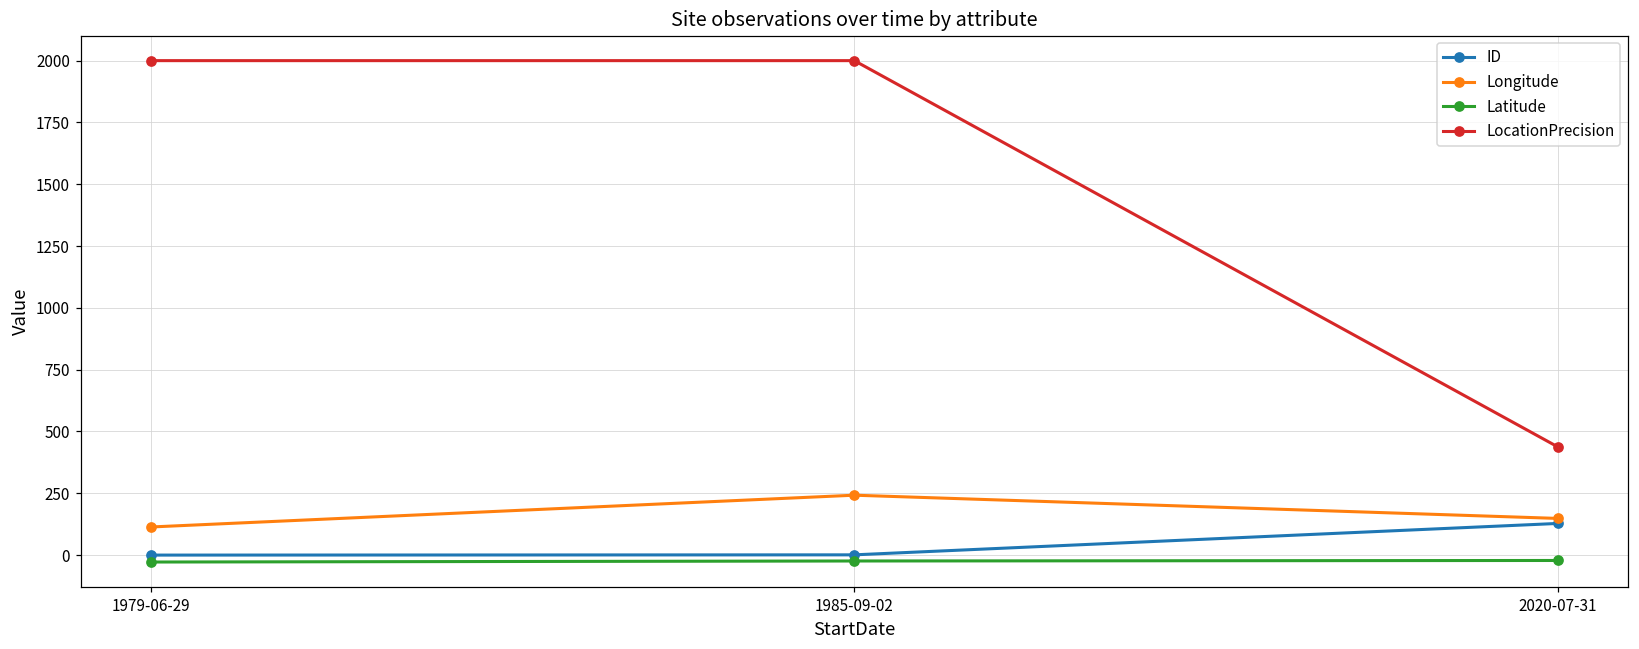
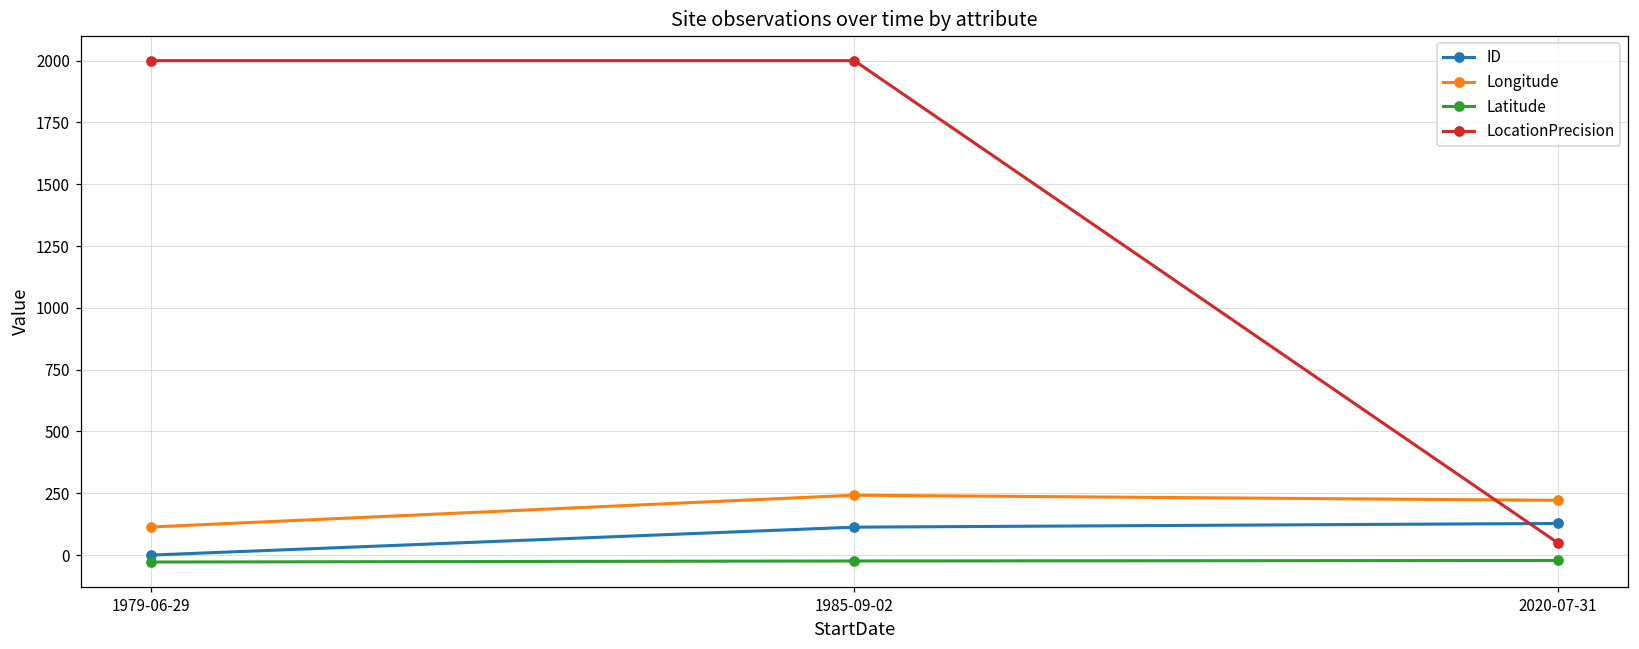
ID, 1985-09-02: 0 -> 110
Longitude, 2020-07-31: 150 -> 220
LocationPrecision, 2020-07-31: 440 -> 50
